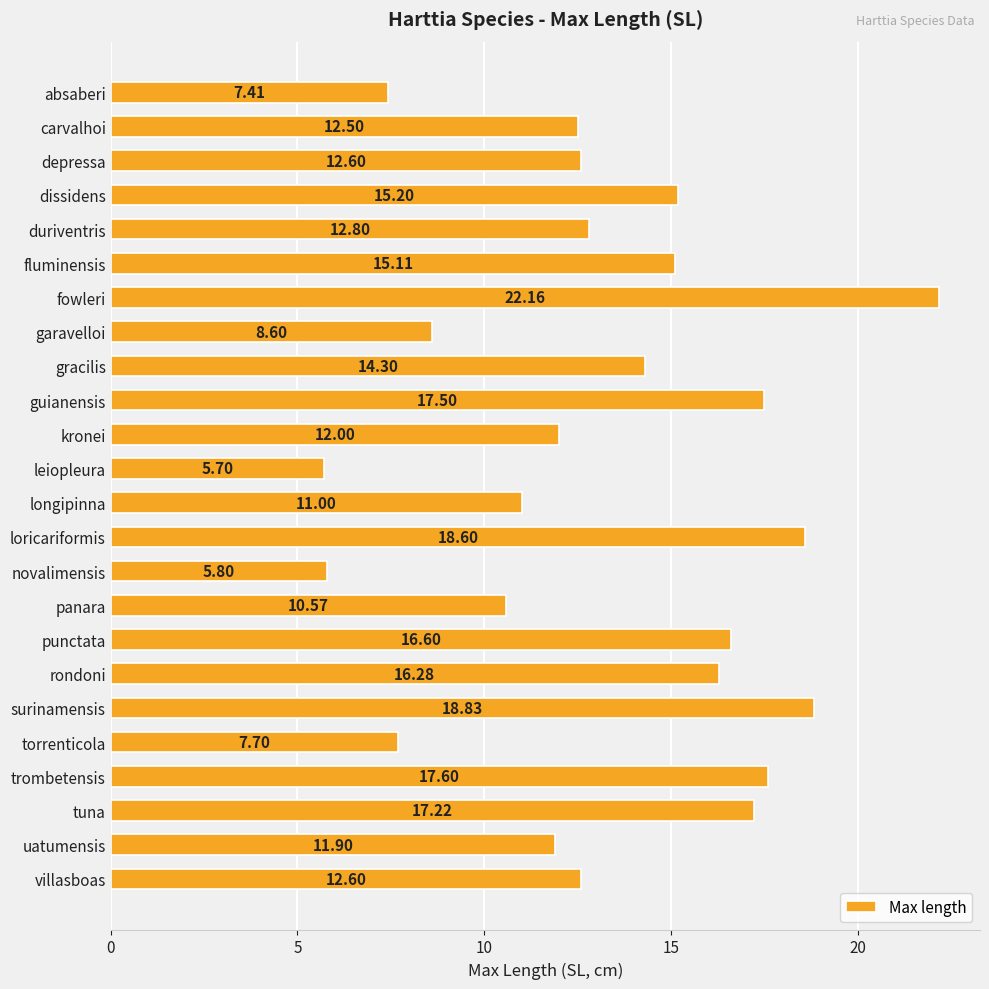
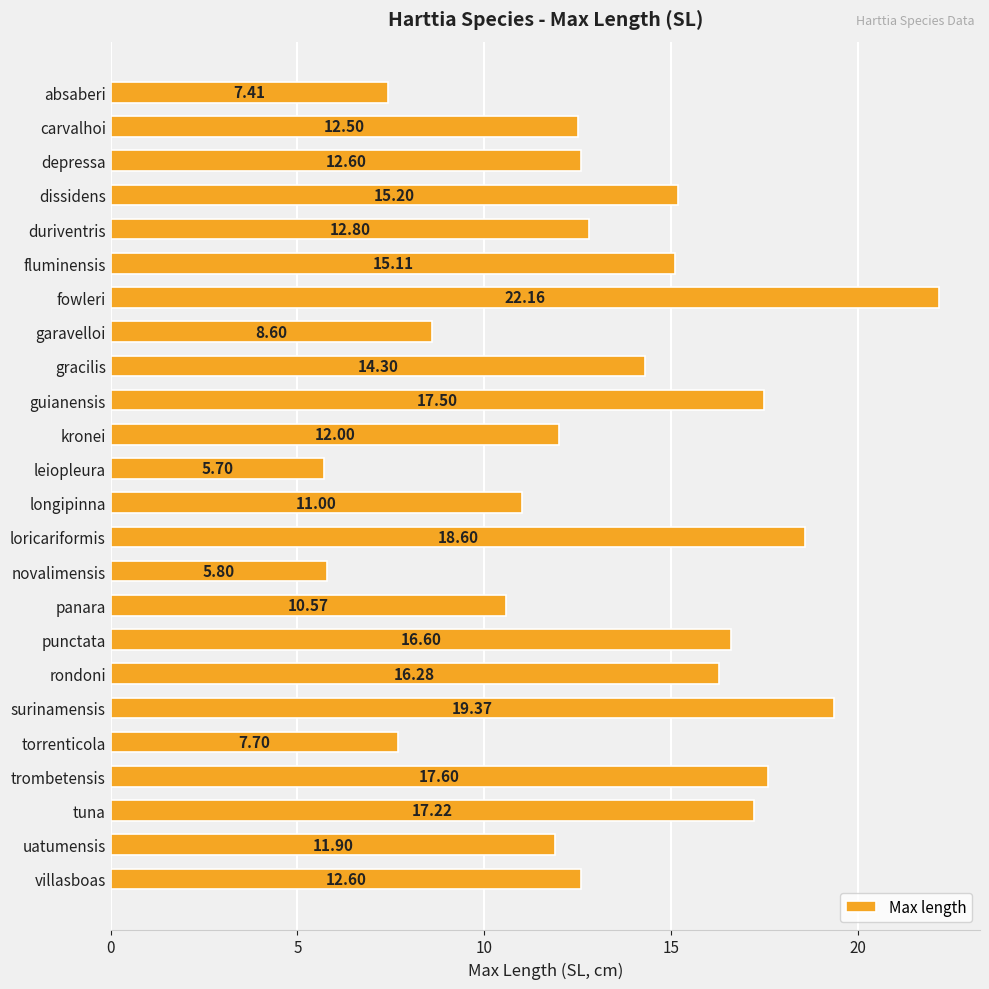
surinamensis: 18.83 -> 19.37
